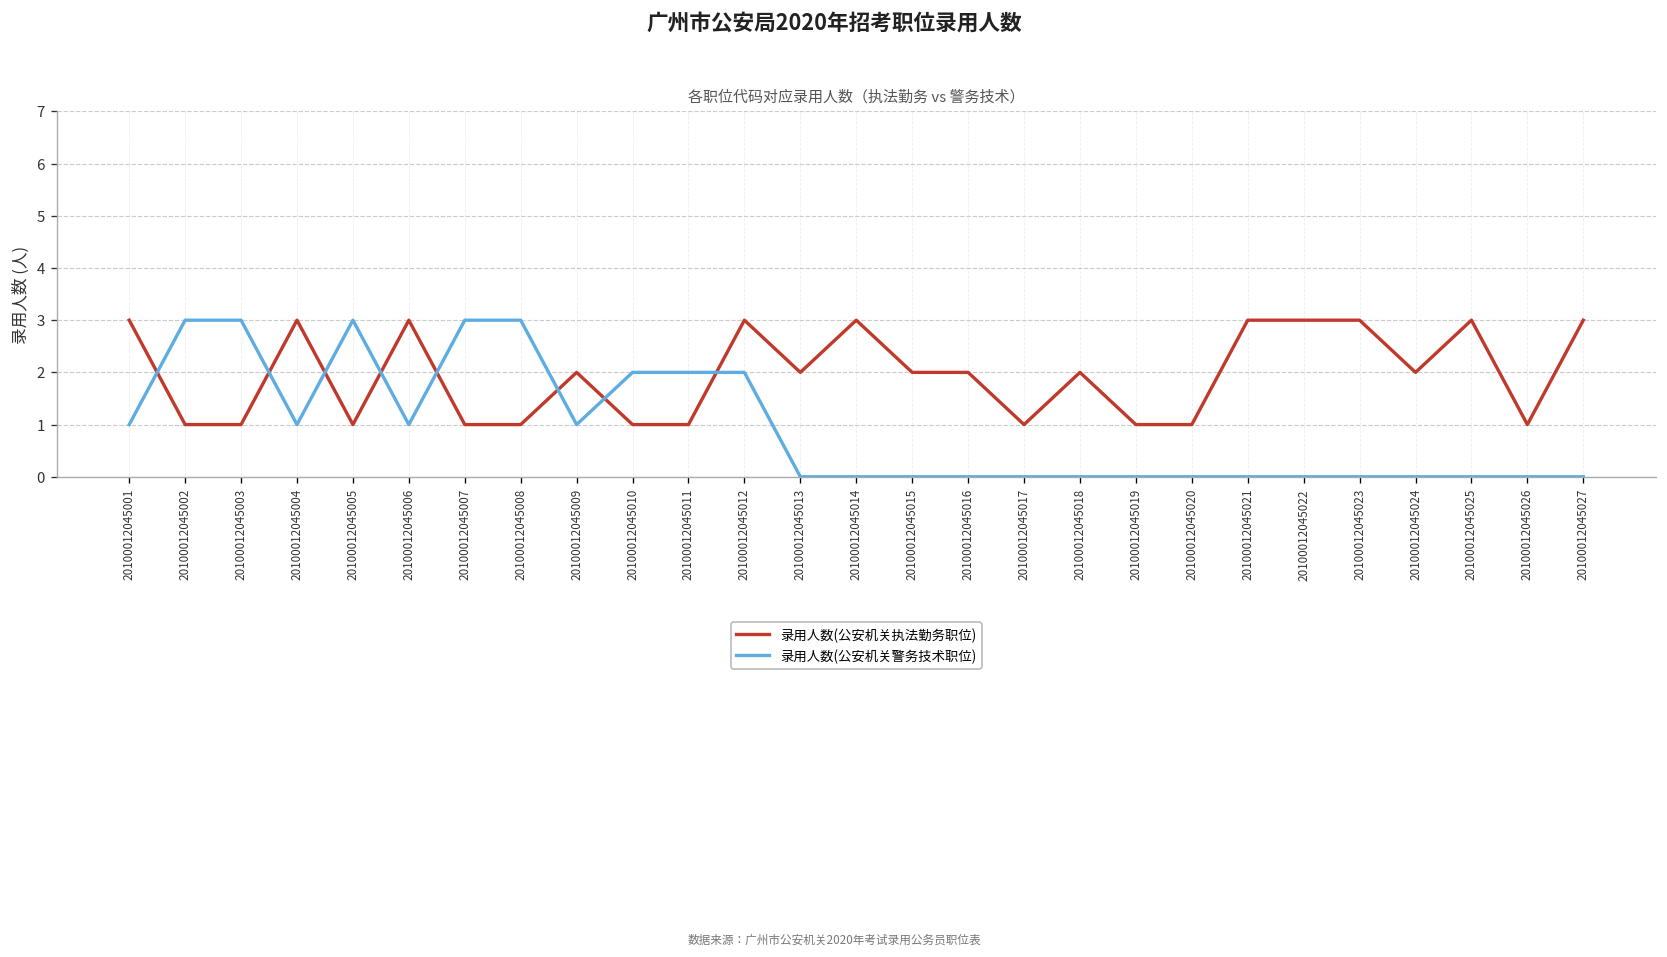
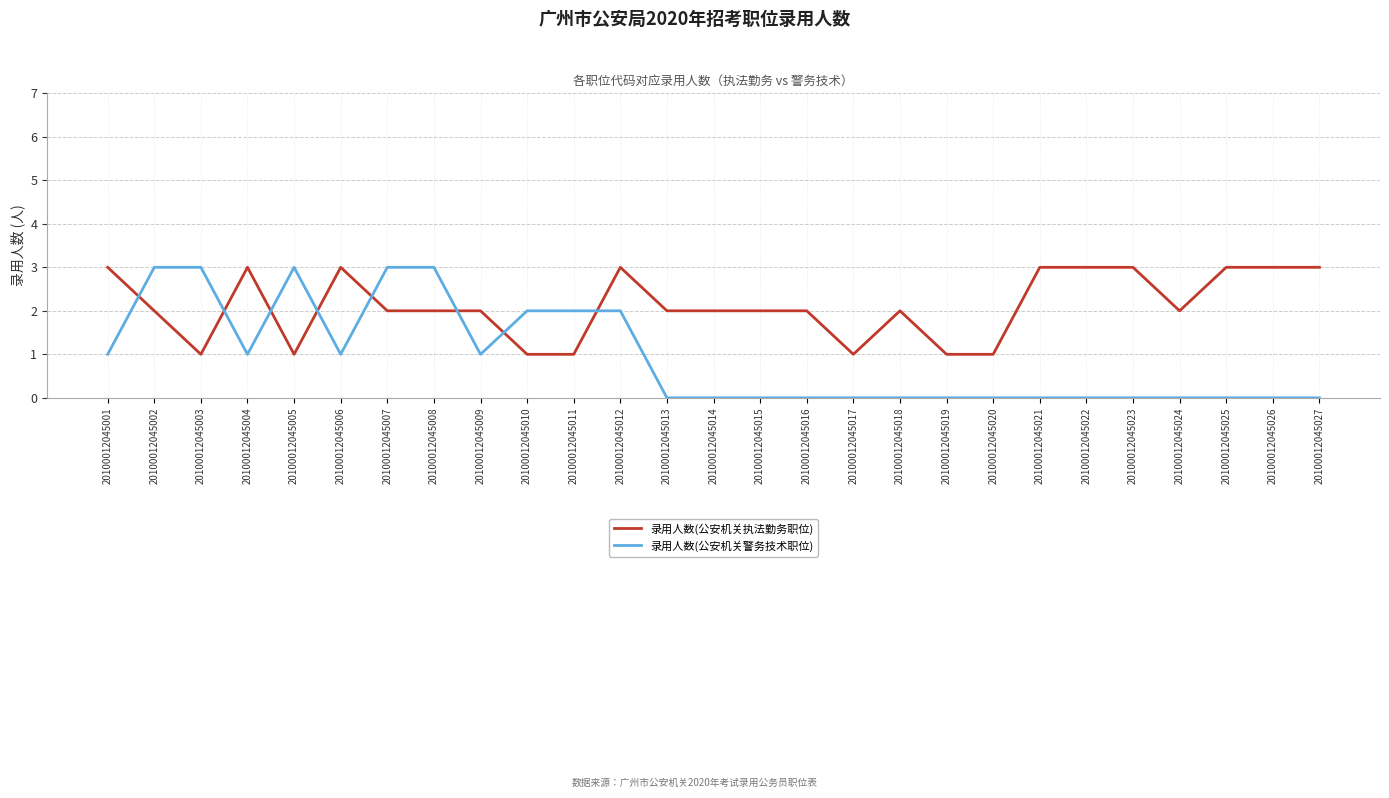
录用人数(公安机关执法勤务职位), 20100012045002: 1 -> 2
录用人数(公安机关执法勤务职位), 20100012045007: 1 -> 2
录用人数(公安机关执法勤务职位), 20100012045008: 1 -> 2
录用人数(公安机关执法勤务职位), 20100012045014: 3 -> 2
录用人数(公安机关执法勤务职位), 20100012045026: 1 -> 3
